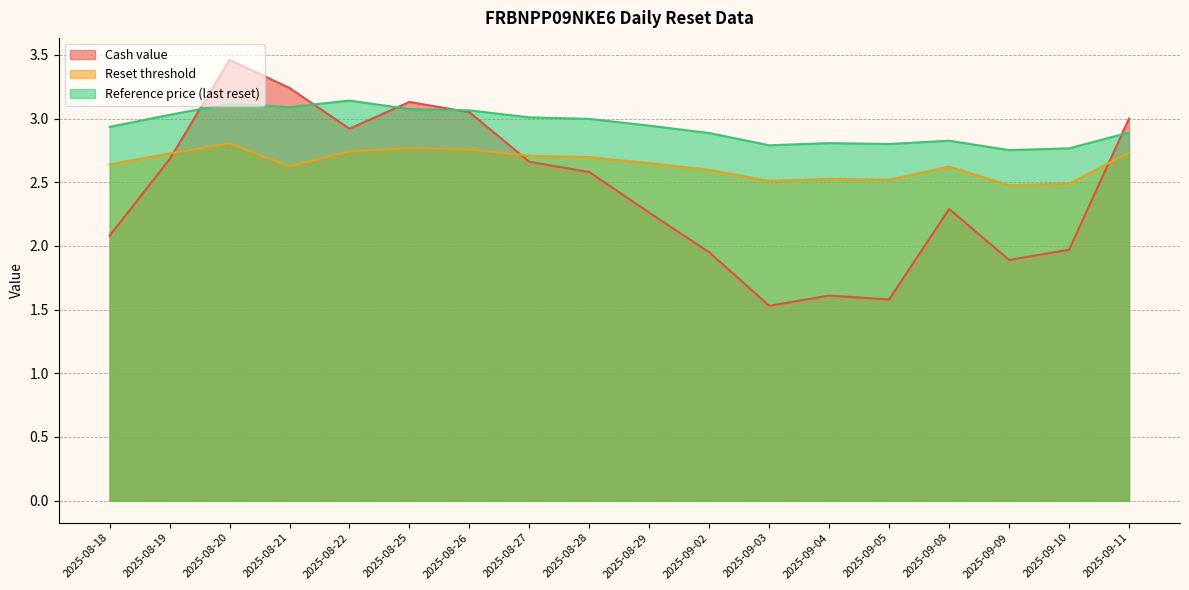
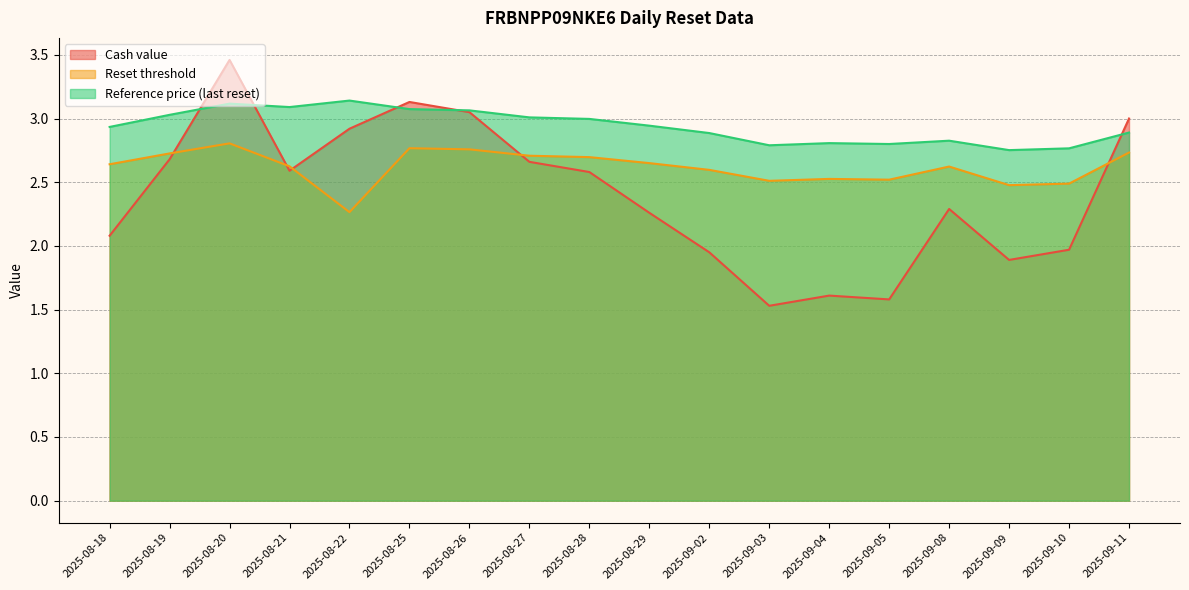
Cash value, 2025-08-21: 3.24 -> 2.59
Reset threshold, 2025-08-22: 2.74 -> 2.27
